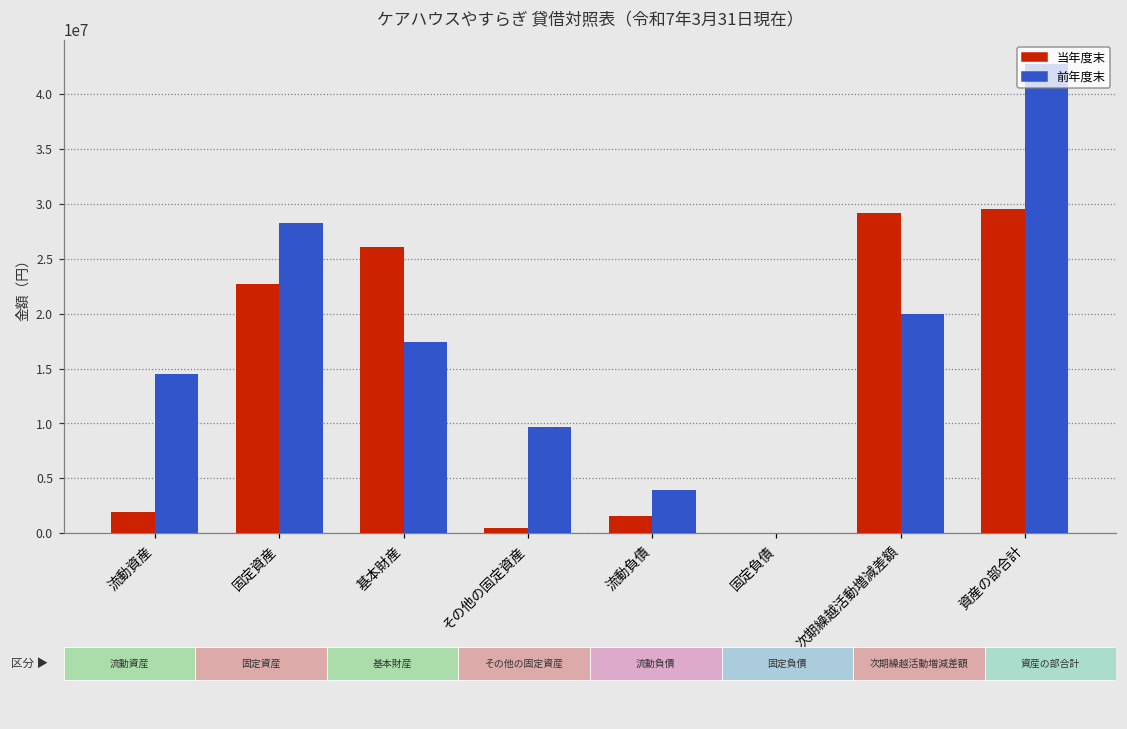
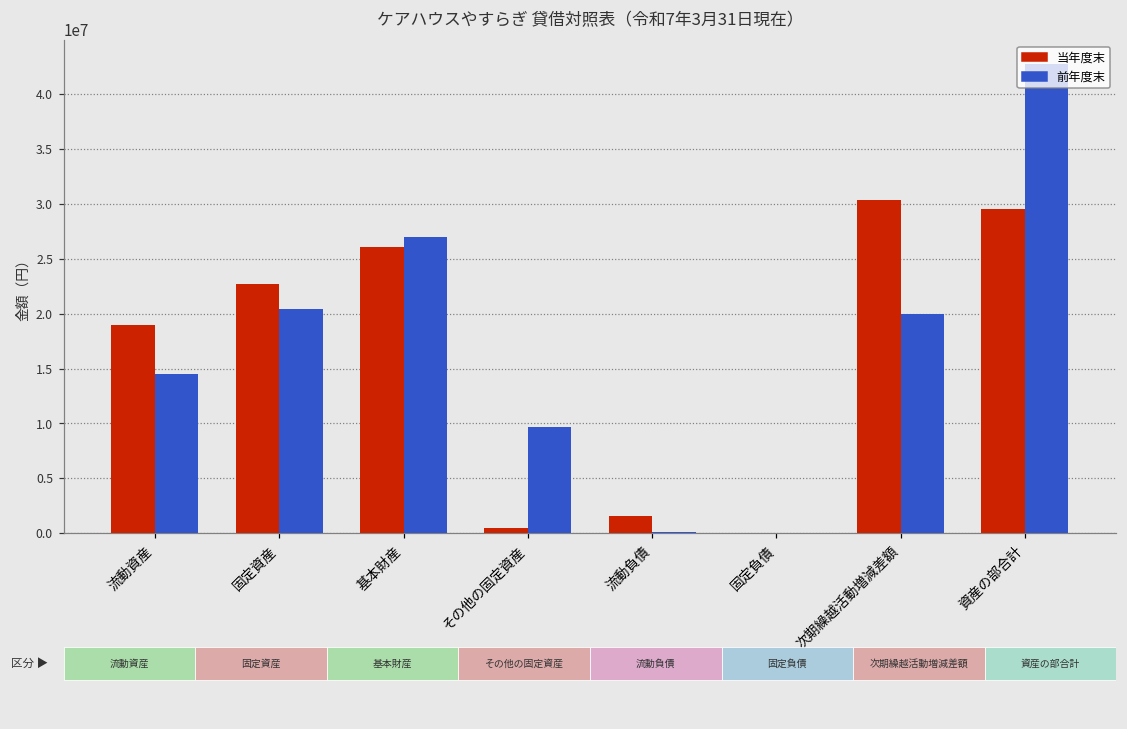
当年度末, 流動資産: 2000000 -> 19000000
前年度末, 固定資産: 28000000 -> 20000000
前年度末, 基本財産: 17000000 -> 27000000
前年度末, 流動負債: 4000000 -> 0
当年度末, 次期繰越活動増減差額: 29000000 -> 30000000
